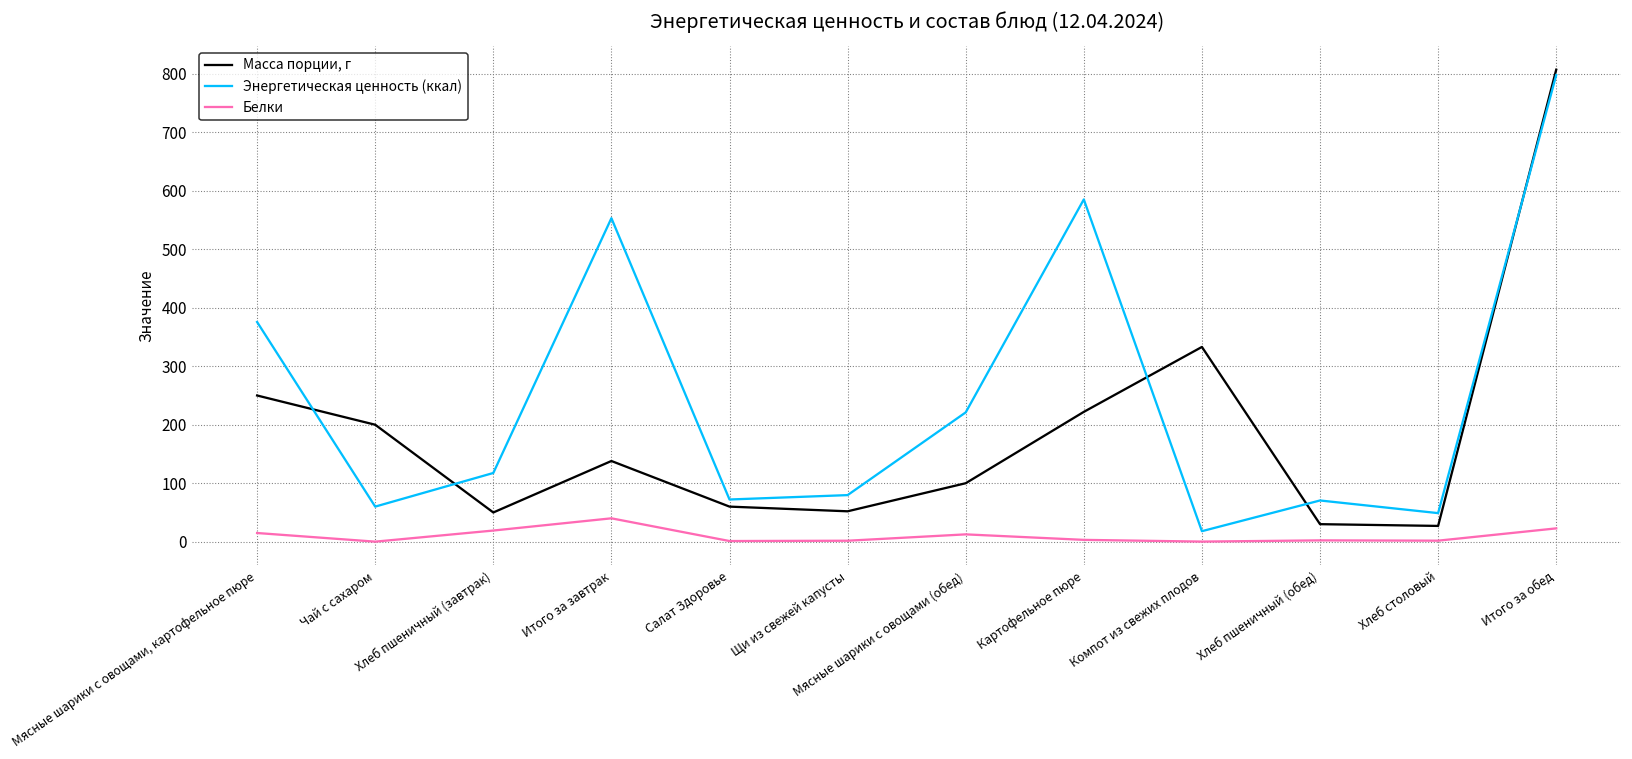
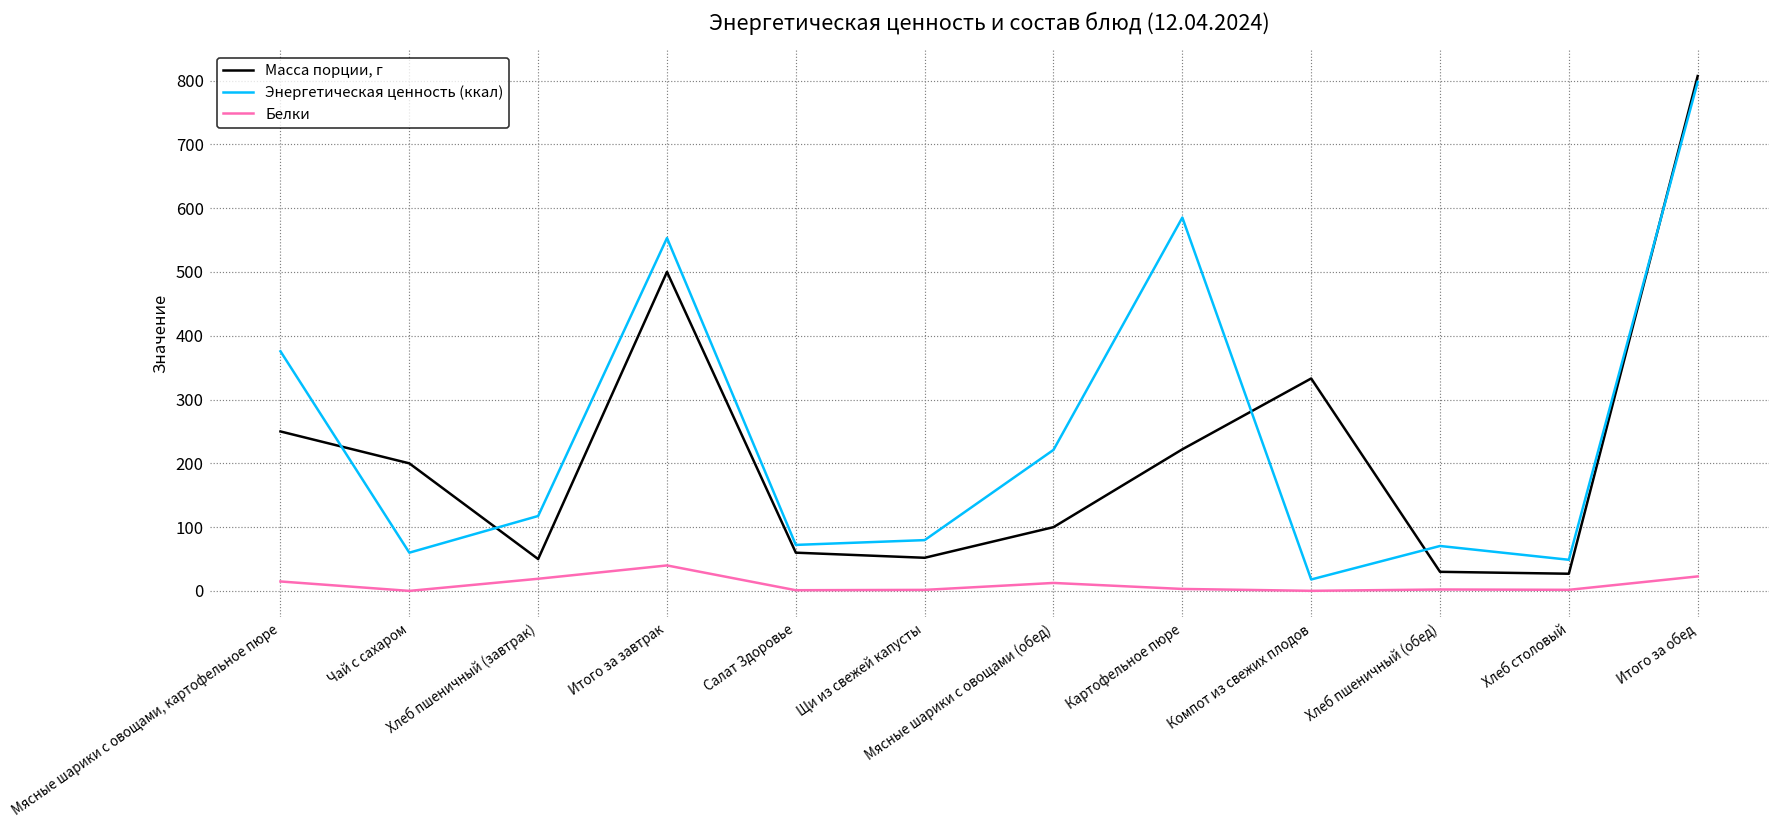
Масса порции, г, Итого за завтрак: 140 -> 500
